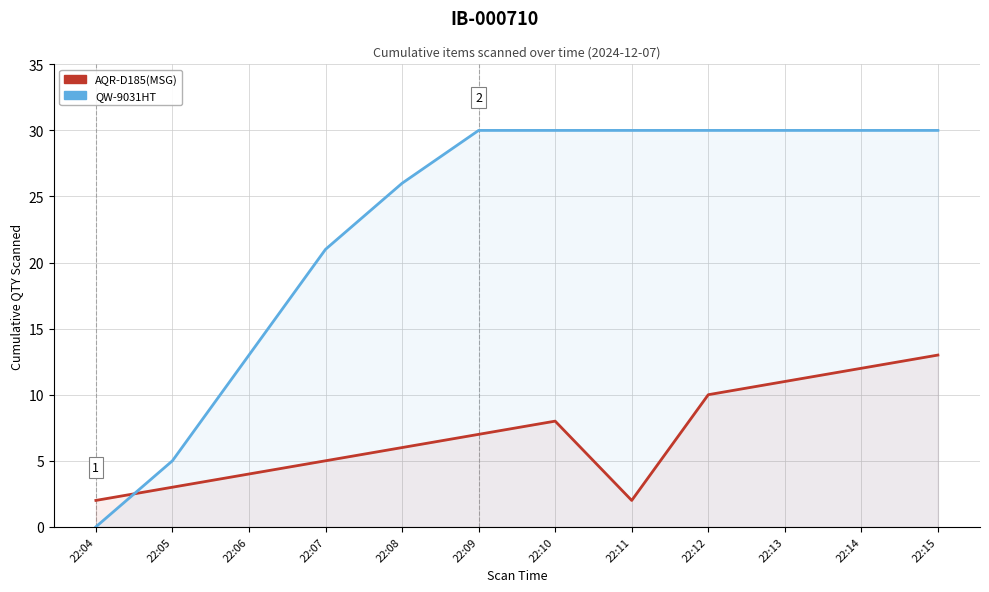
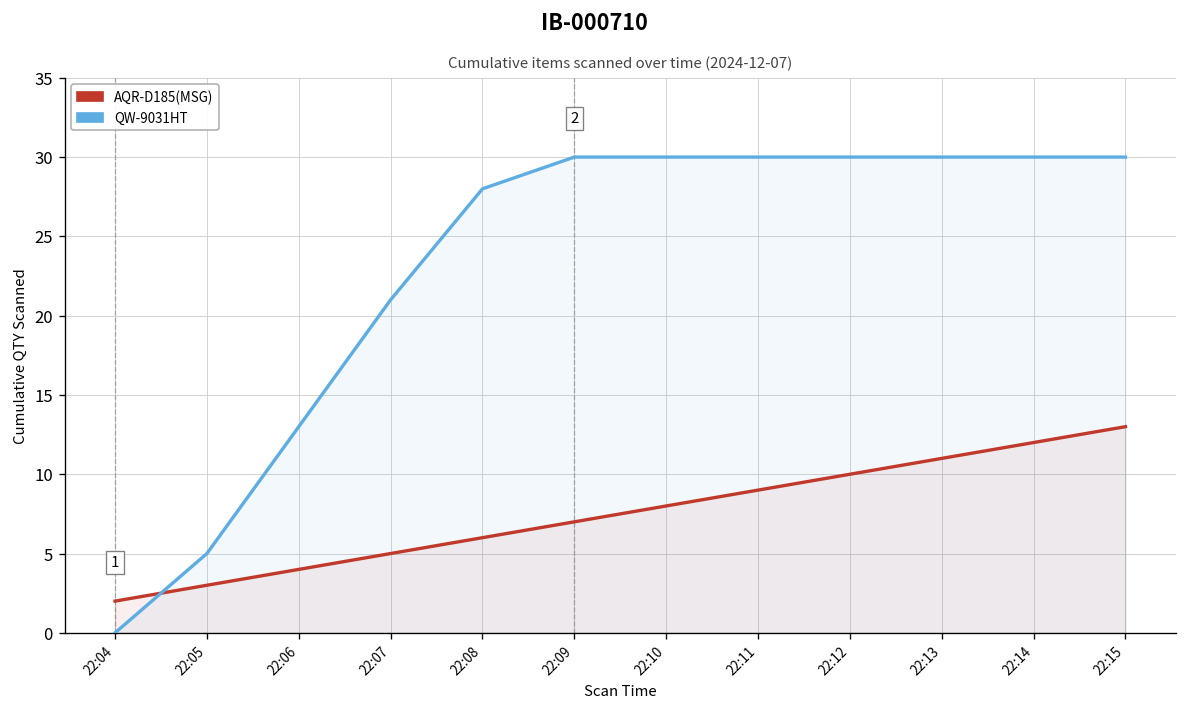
QW-9031HT, 22:08: 26 -> 28
AQR-D185(MSG), 22:11: 2 -> 9
